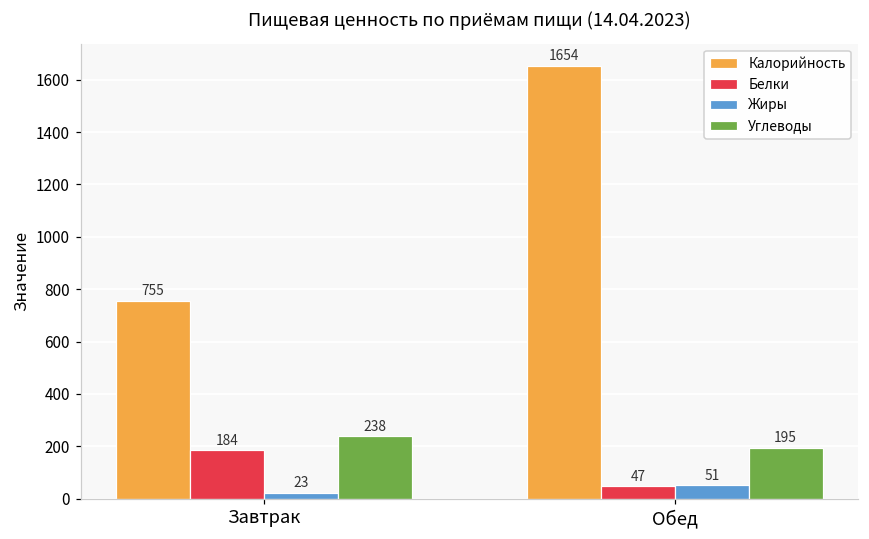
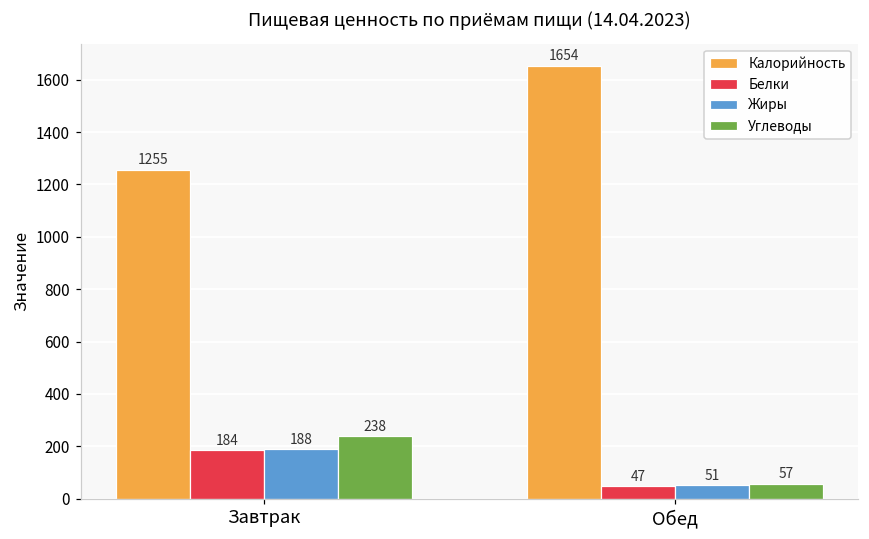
Калорийность, Завтрак: 755 -> 1255
Жиры, Завтрак: 23 -> 188
Углеводы, Обед: 195 -> 57
